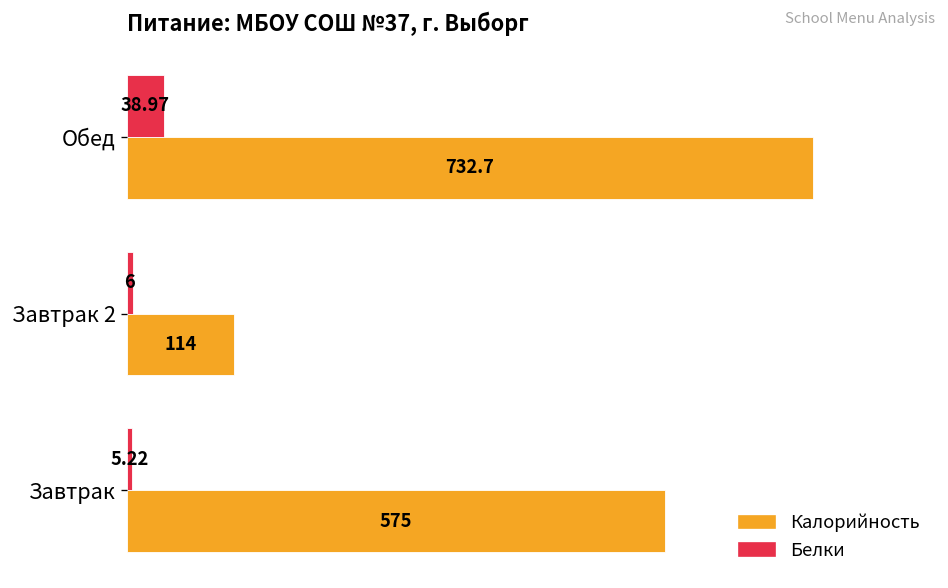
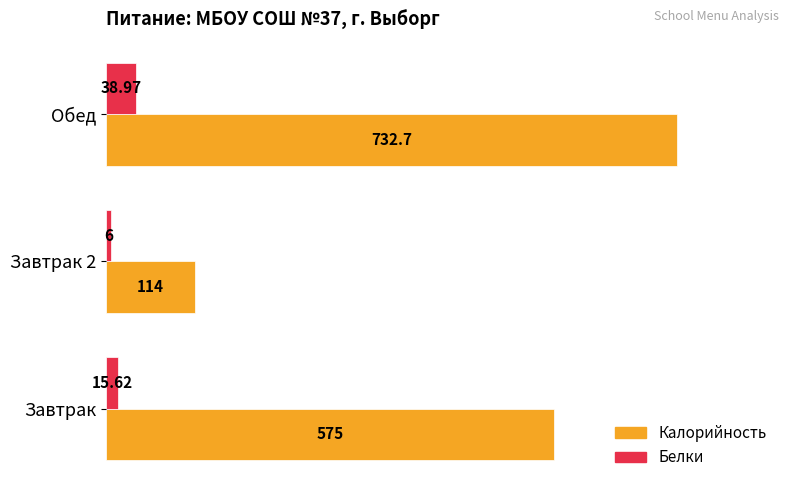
Белки, Завтрак: 5.22 -> 15.62
